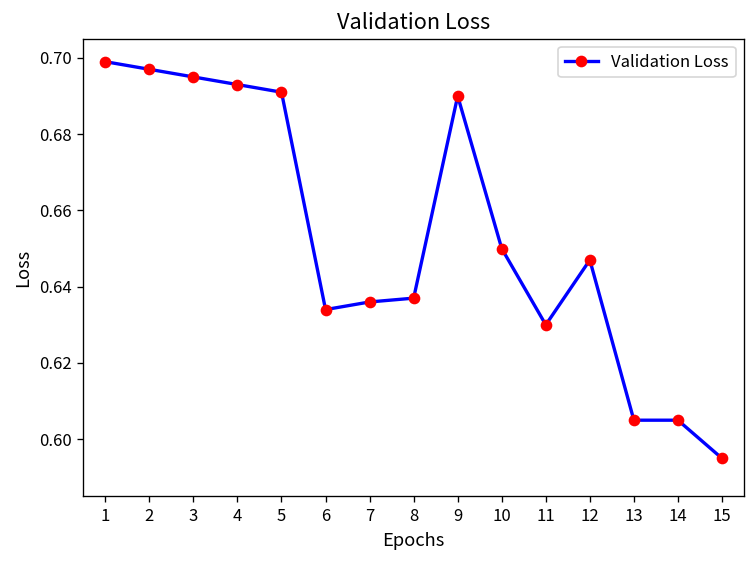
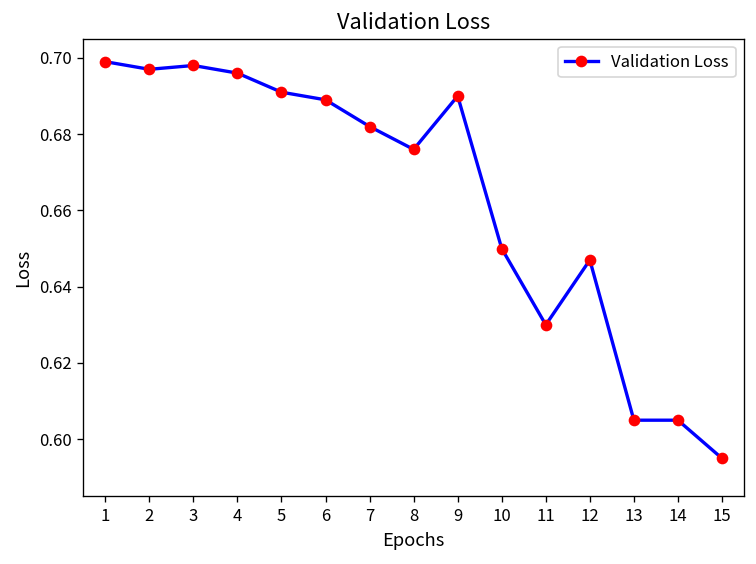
3: 0.695 -> 0.698
4: 0.693 -> 0.696
6: 0.634 -> 0.689
7: 0.636 -> 0.682
8: 0.637 -> 0.676
